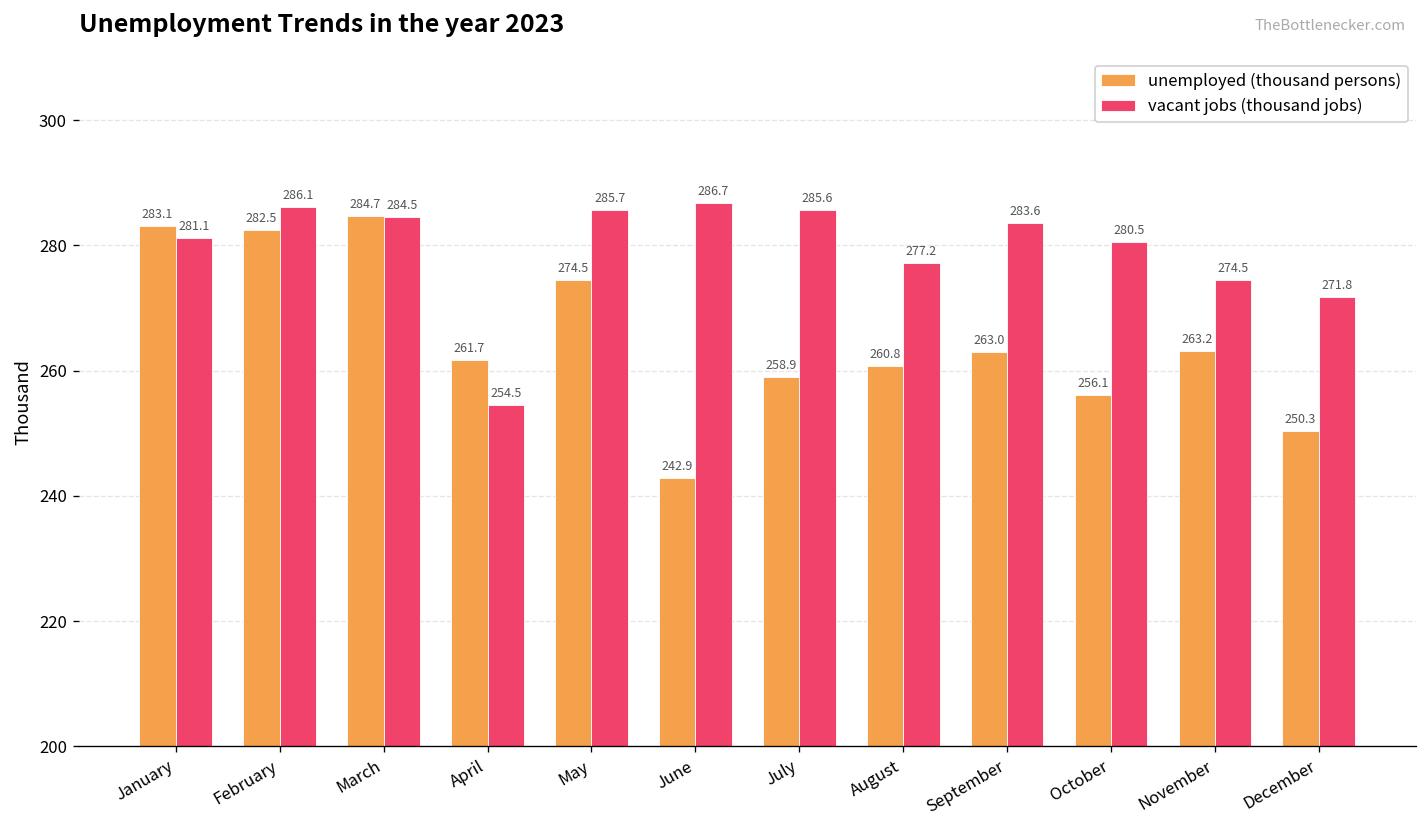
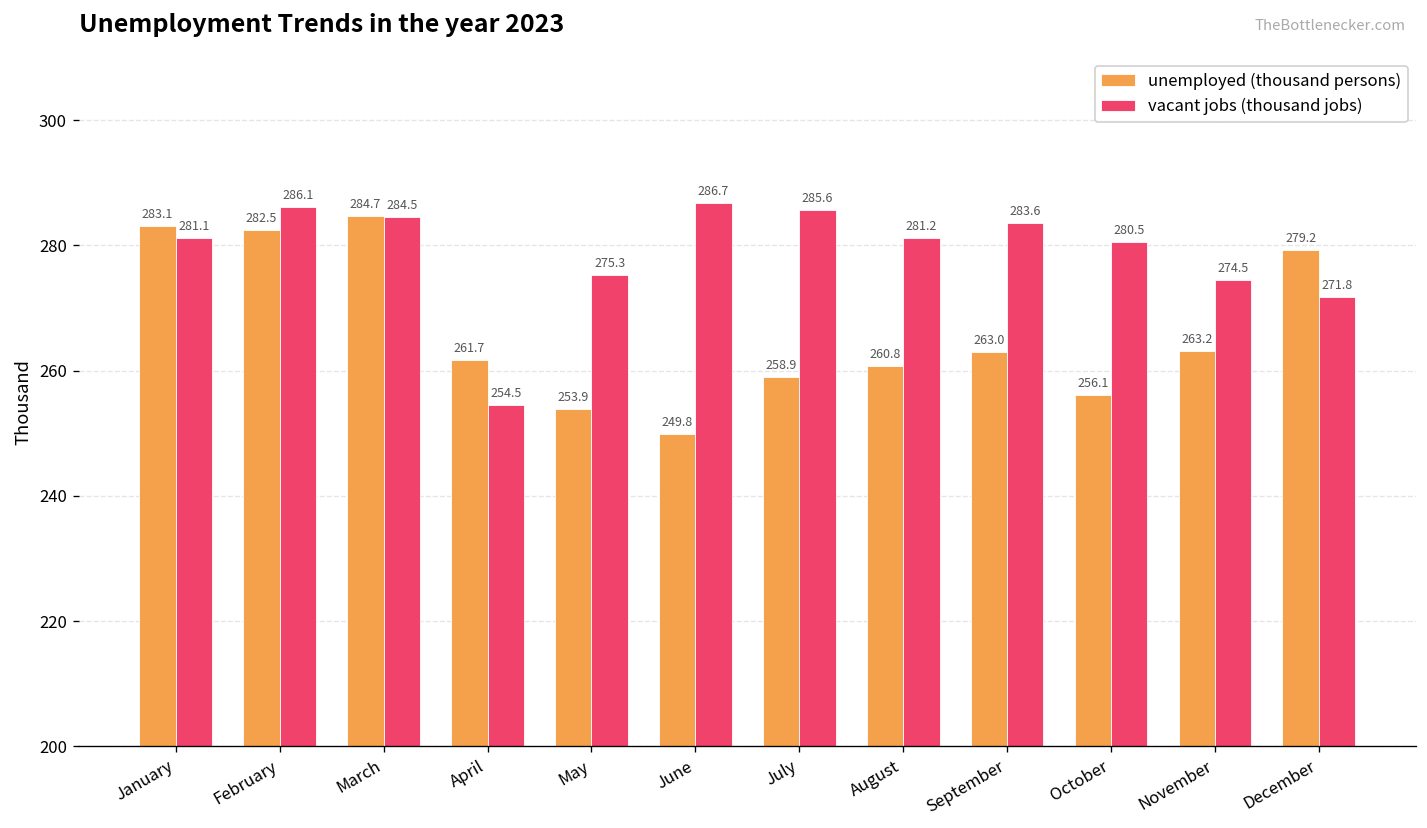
unemployed (thousand persons), May: 274.5 -> 253.9
vacant jobs (thousand jobs), May: 285.7 -> 275.3
unemployed (thousand persons), June: 242.9 -> 249.8
vacant jobs (thousand jobs), August: 277.2 -> 281.2
unemployed (thousand persons), December: 250.3 -> 279.2
